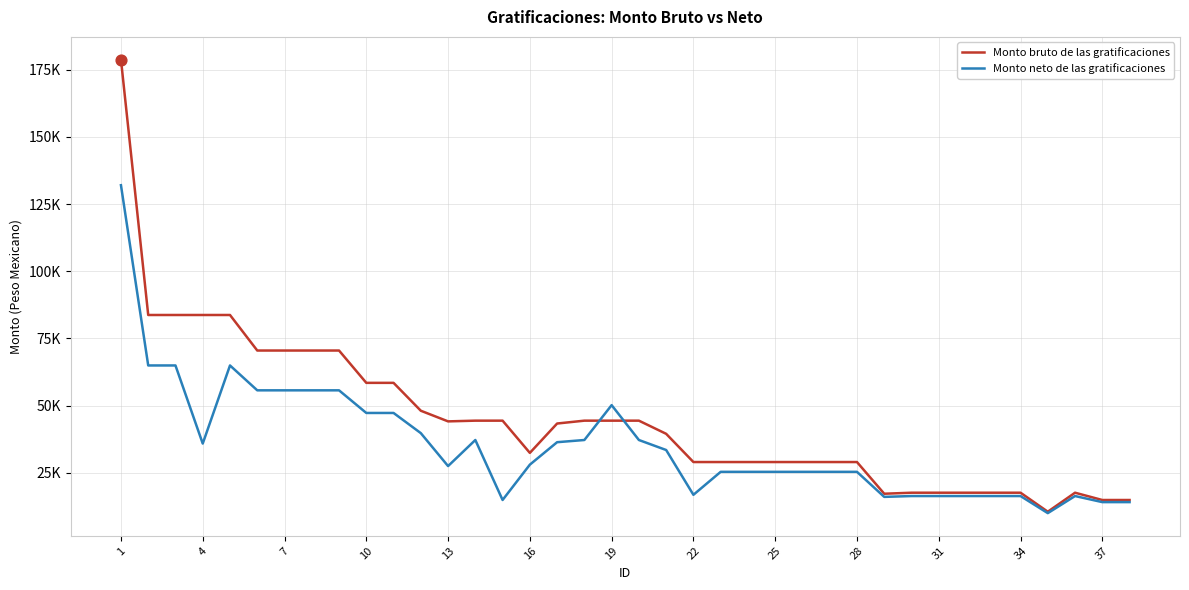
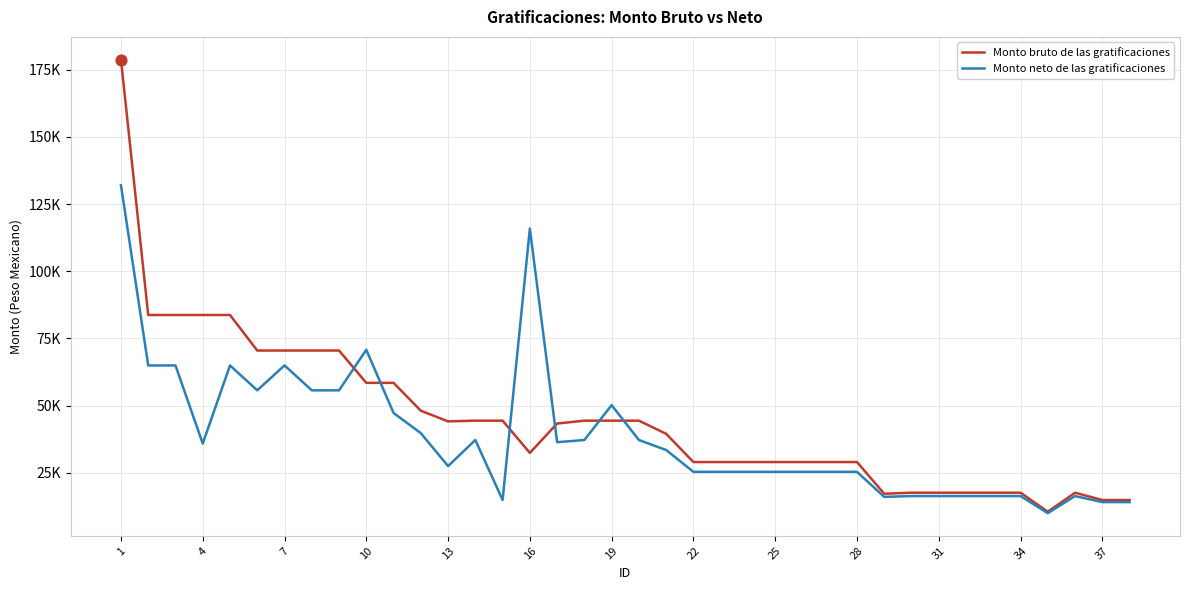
Monto neto de las gratificaciones, 7: 56000 -> 65000
Monto neto de las gratificaciones, 10: 47000 -> 71000
Monto neto de las gratificaciones, 16: 28000 -> 116000
Monto neto de las gratificaciones, 22: 17000 -> 25000
